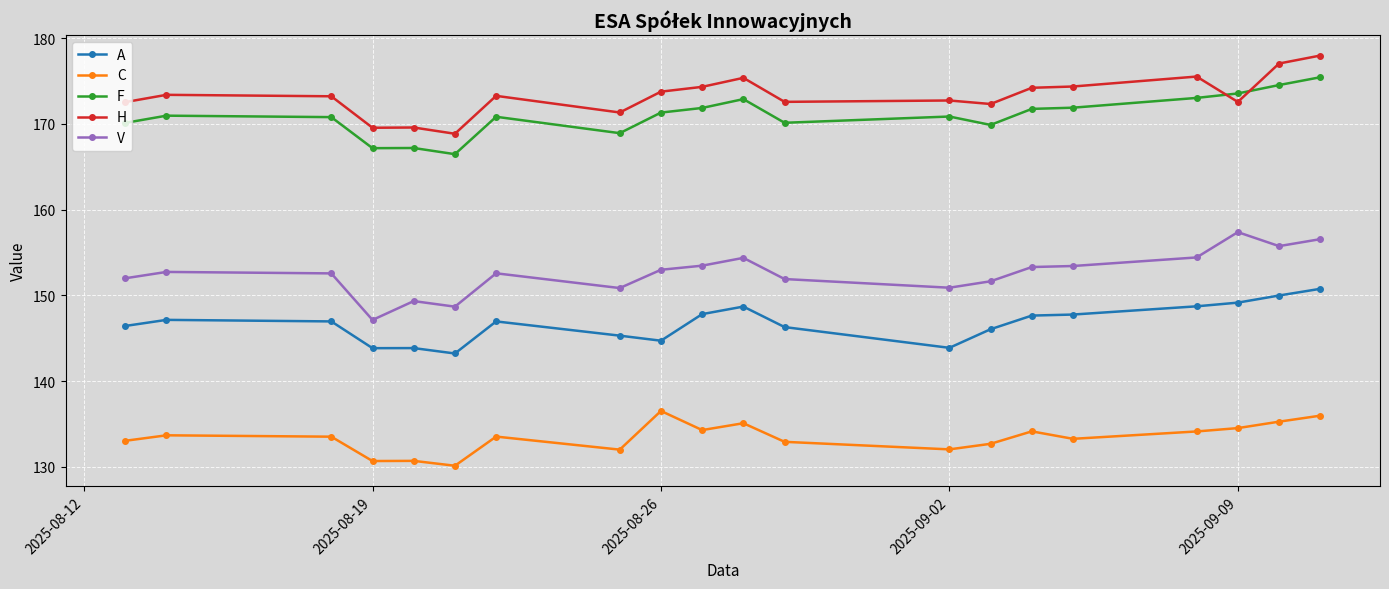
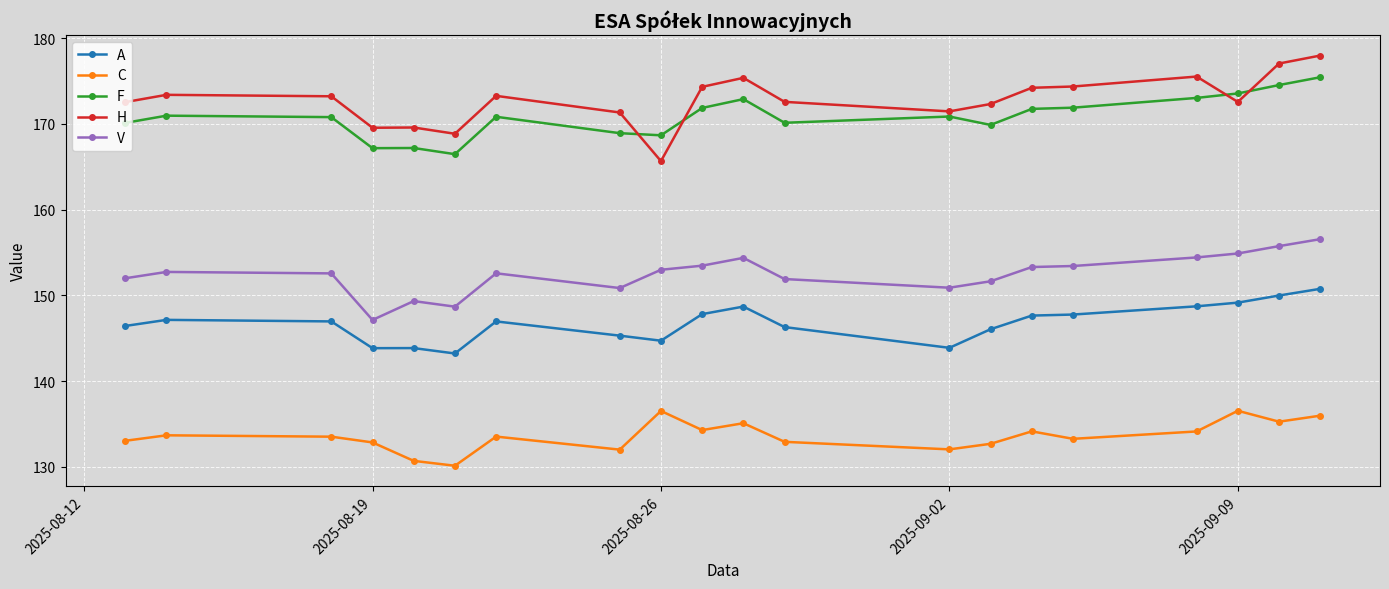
C, 2025-08-19: 131 -> 133
F, 2025-08-26: 171 -> 169
H, 2025-08-26: 174 -> 166
H, 2025-09-02: 173 -> 171
C, 2025-09-09: 135 -> 137
V, 2025-09-09: 157 -> 155
